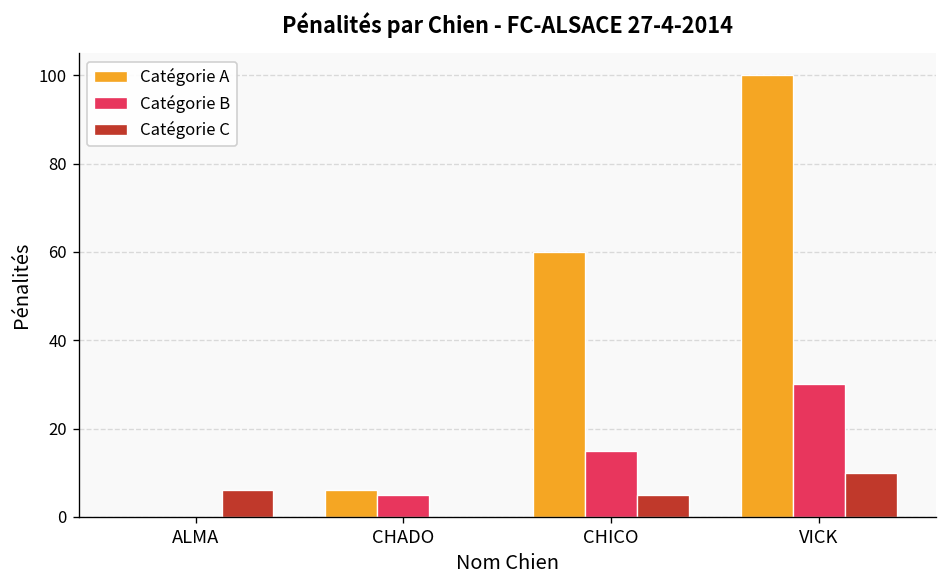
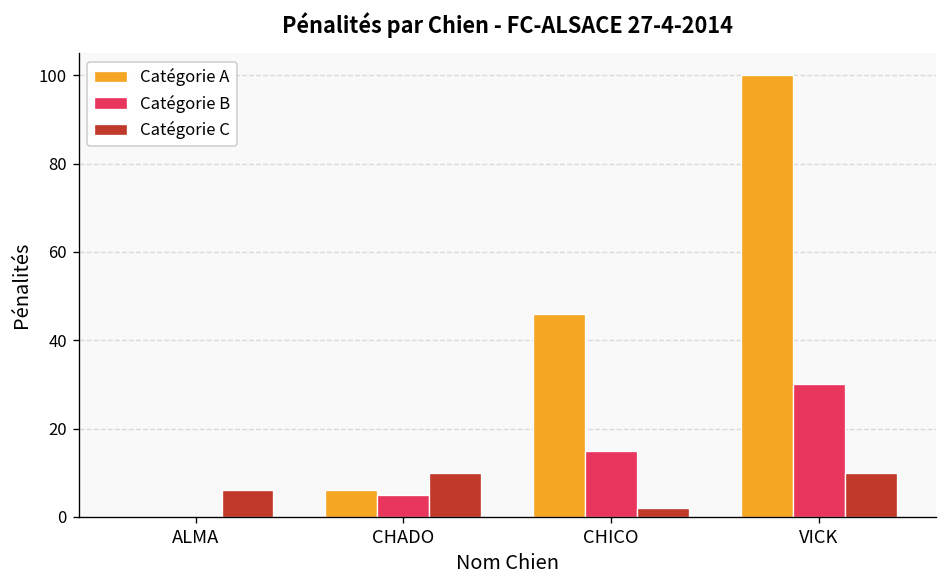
Catégorie C, CHADO: 0 -> 10
Catégorie A, CHICO: 60 -> 46
Catégorie C, CHICO: 5 -> 2
